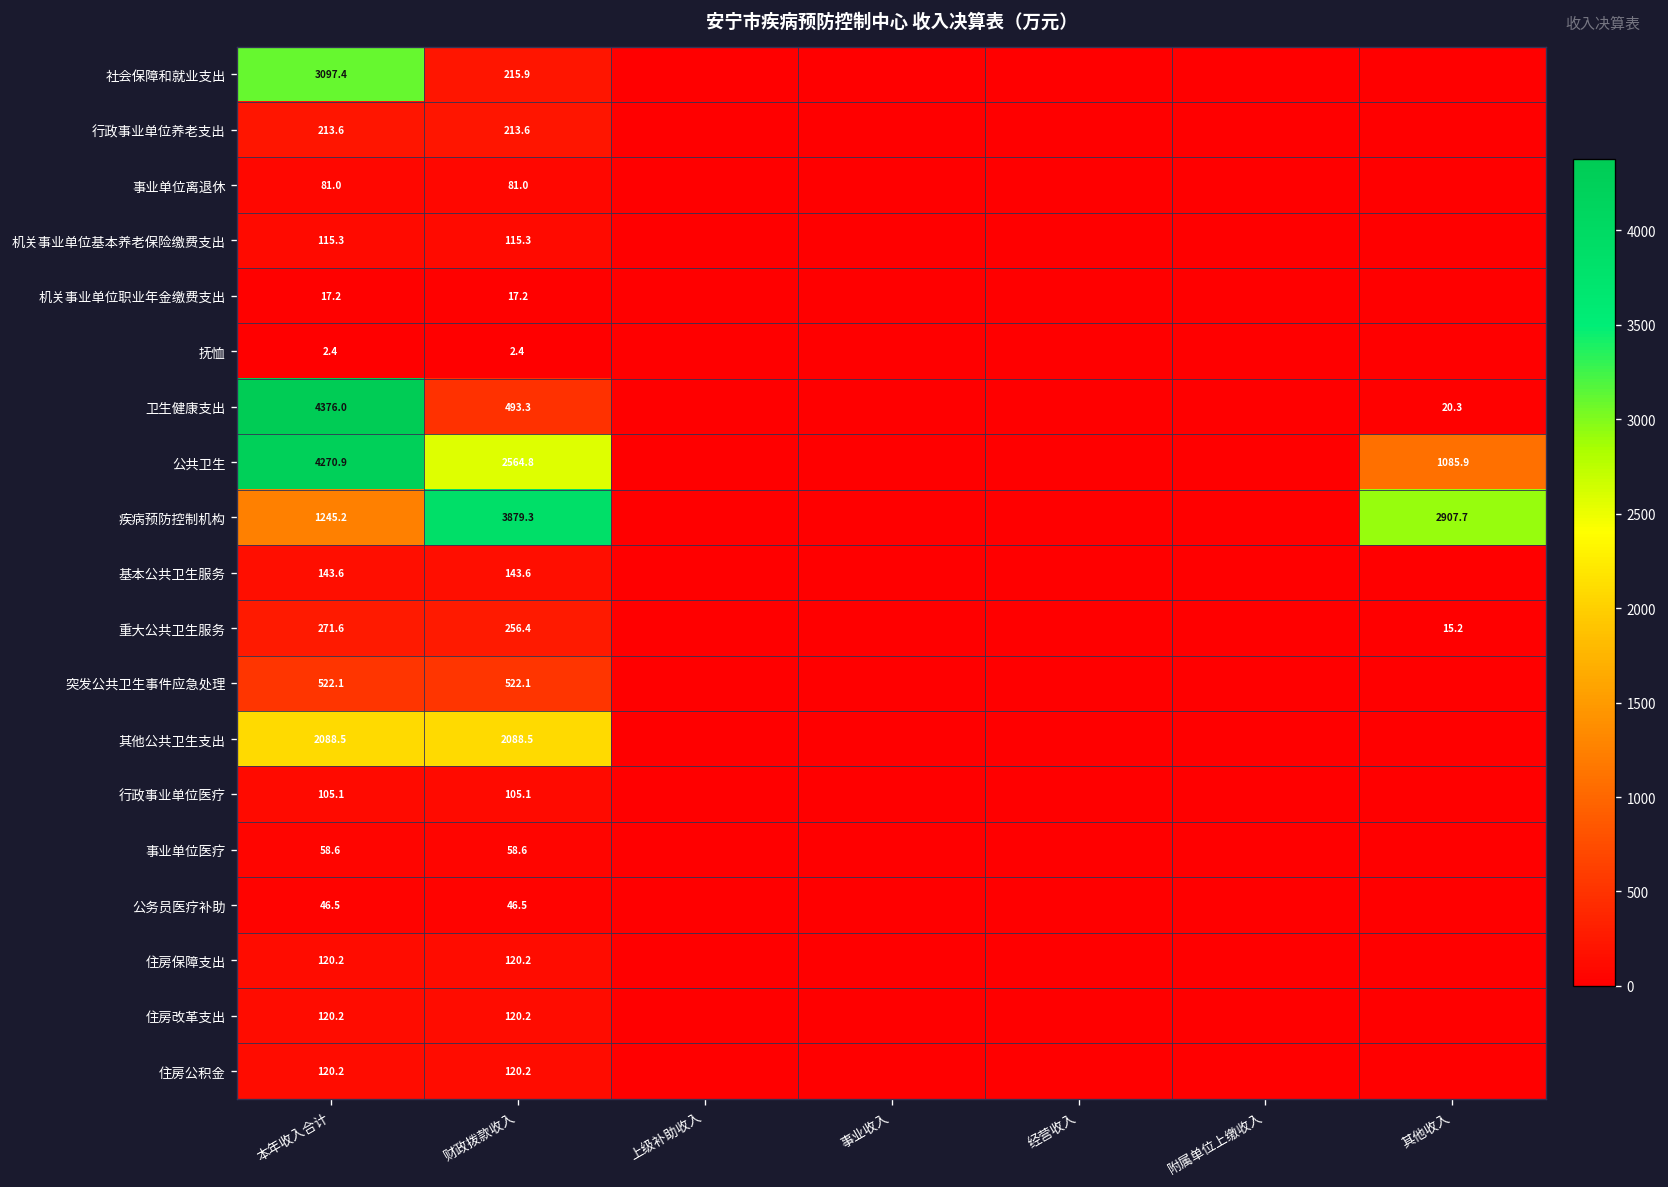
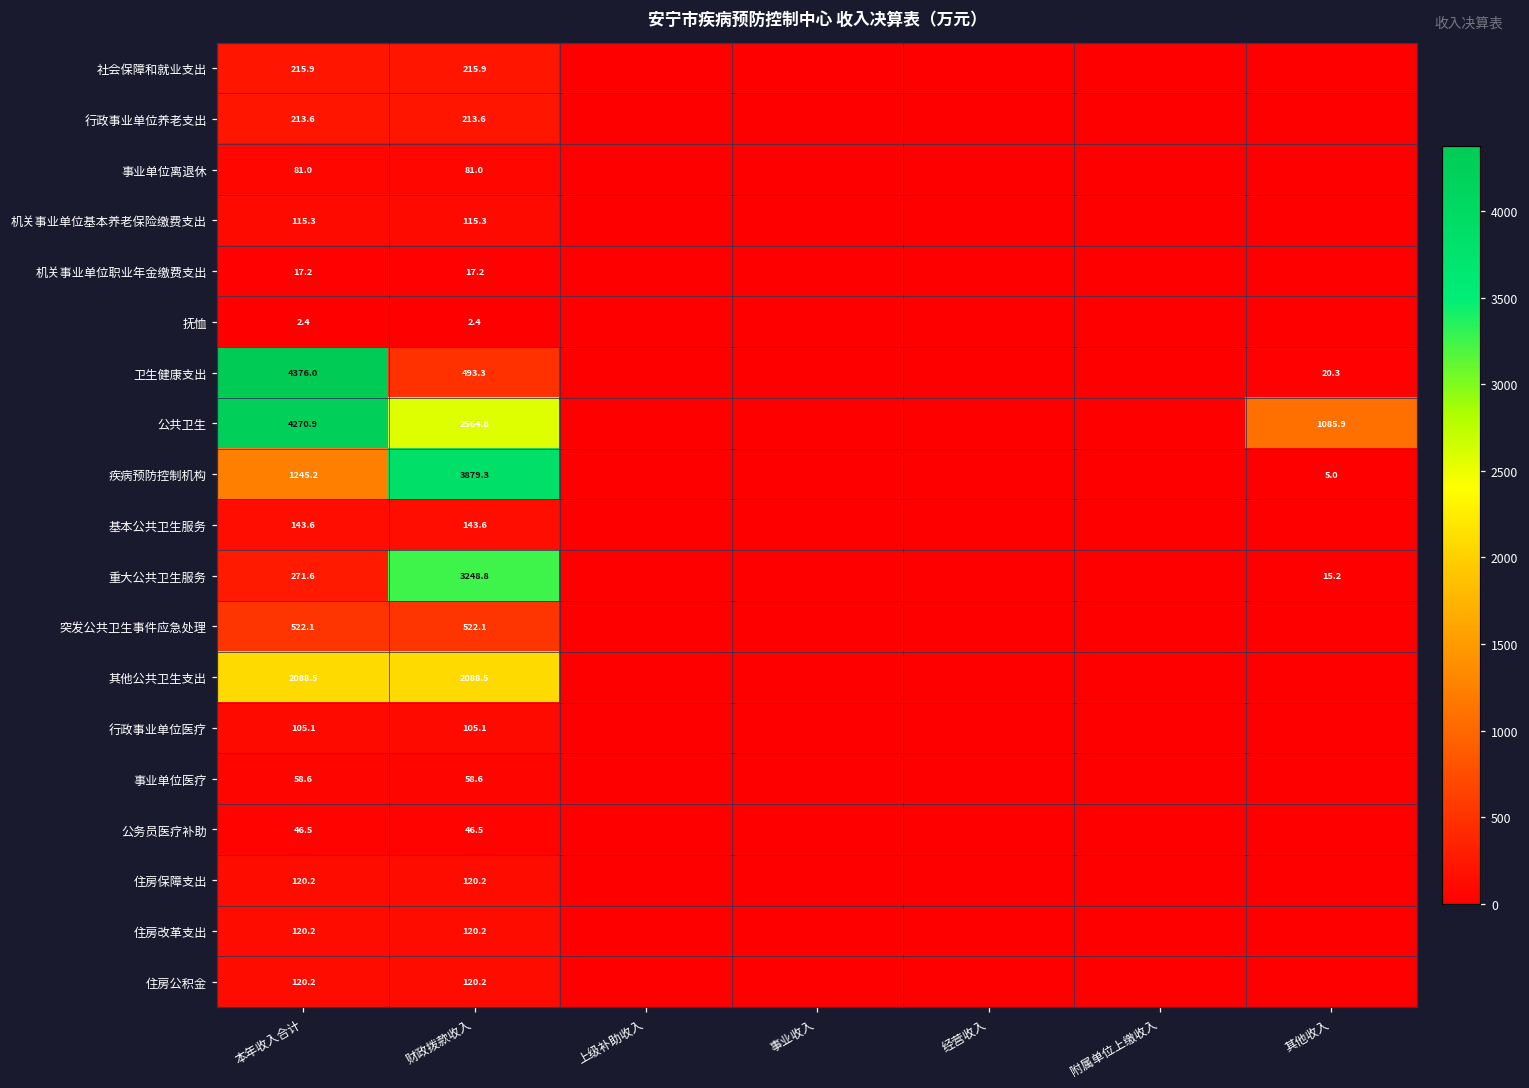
社会保障和就业支出, 本年收入合计: 3097.4 -> 215.9
疾病预防控制机构, 其他收入: 2907.7 -> 5.0
重大公共卫生服务, 财政拨款收入: 256.4 -> 3248.8
